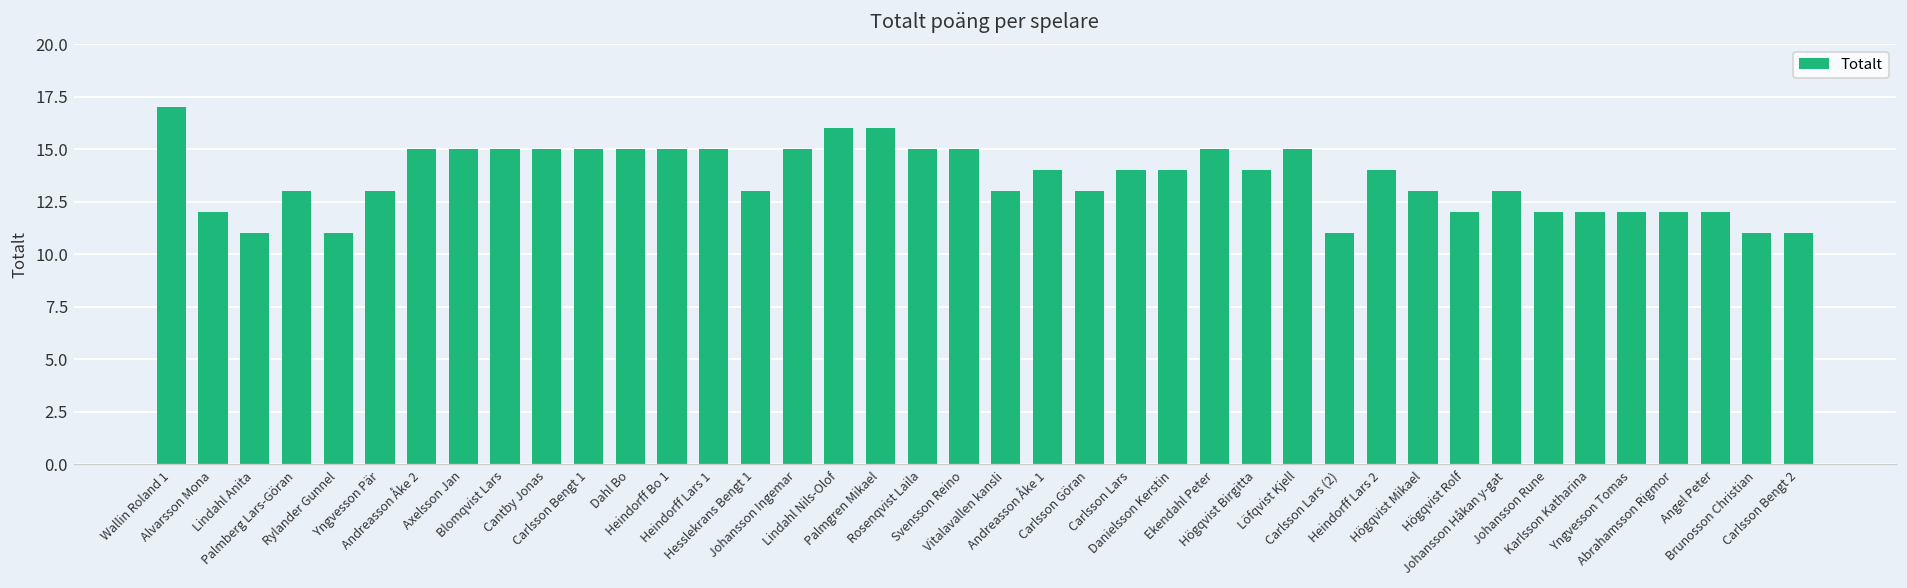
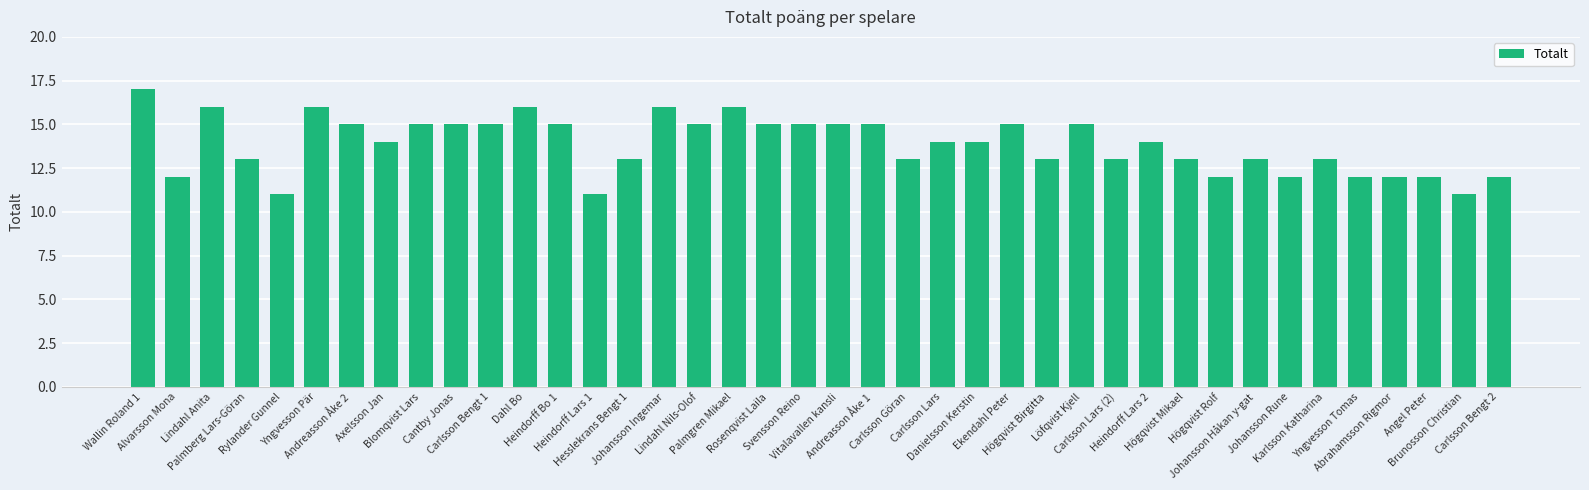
Lindahl Anita: 11 -> 16
Yngvesson Pär: 13 -> 16
Axelsson Jan: 15 -> 14
Dahl Bo: 15 -> 16
Heindorff Lars 1: 15 -> 11
Johansson Ingemar: 15 -> 16
Lindahl Nils-Olof: 16 -> 15
Vitalavallen kansli: 13 -> 15
Andreasson Åke 1: 14 -> 15
Högqvist Birgitta: 14 -> 13
Carlsson Lars (2): 11 -> 13
Karlsson Katharina: 12 -> 13
Carlsson Bengt 2: 11 -> 12
